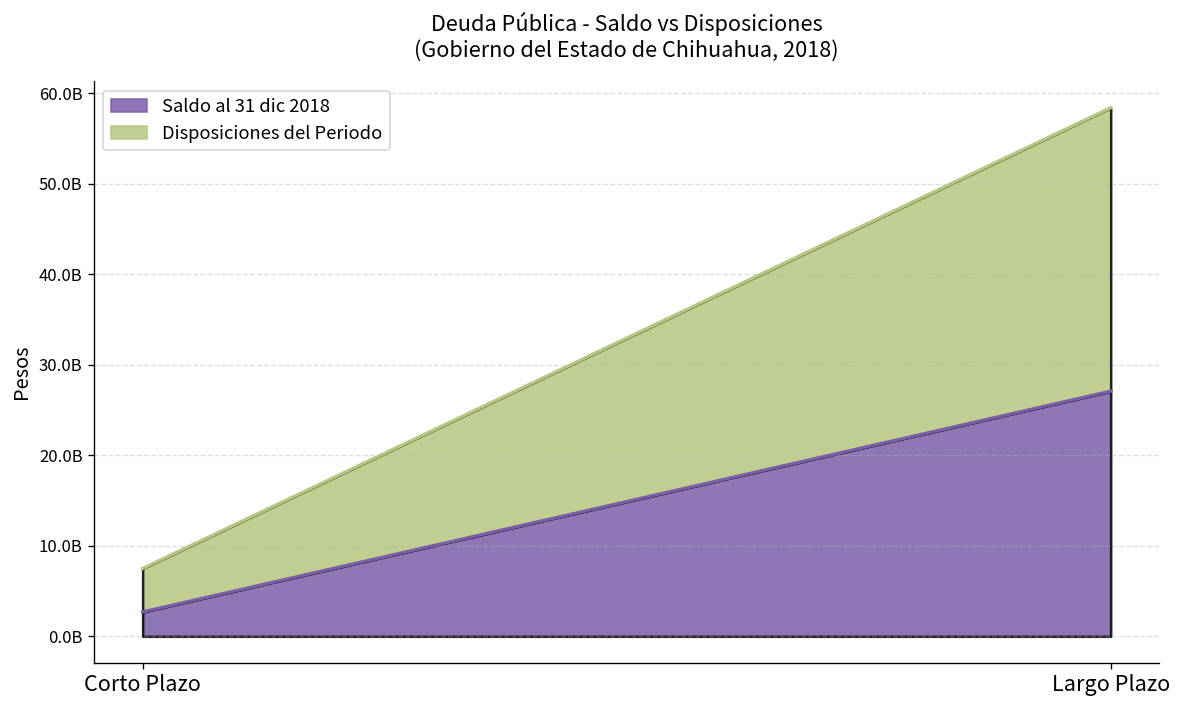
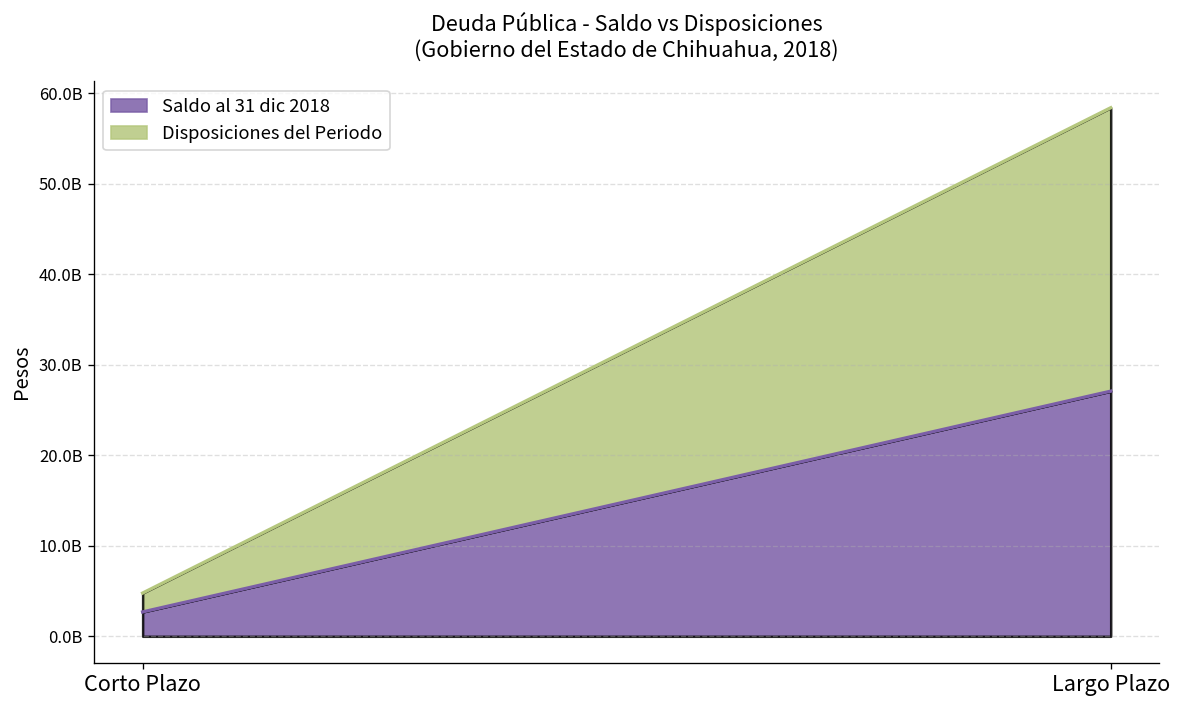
Disposiciones del Periodo, Corto Plazo: 5000000000 -> 2000000000
